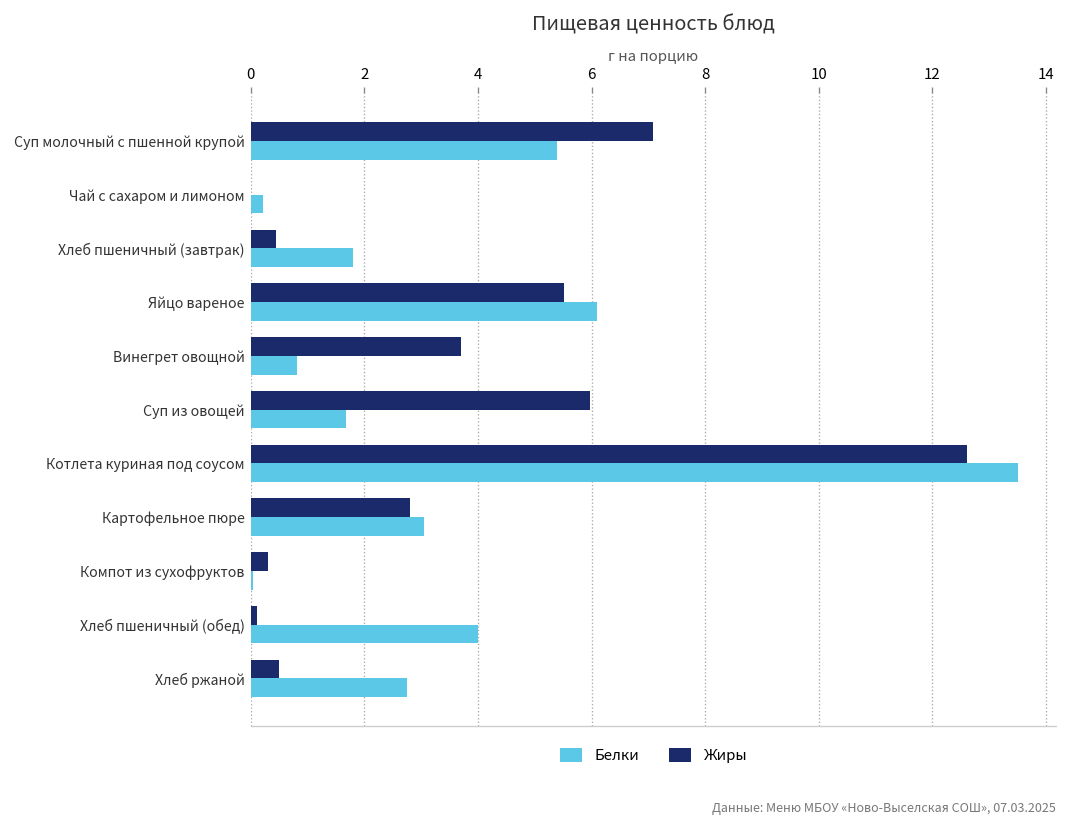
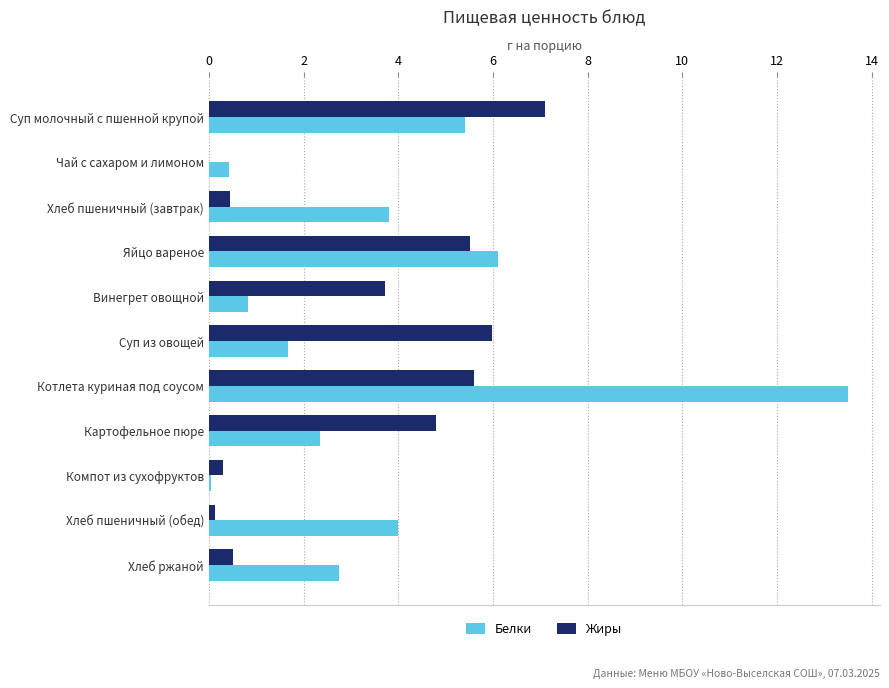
Белки, Чай с сахаром и лимоном: 0.2 -> 0.4
Белки, Хлеб пшеничный (завтрак): 1.8 -> 3.8
Жиры, Котлета куриная под соусом: 12.6 -> 5.6
Жиры, Картофельное пюре: 2.8 -> 4.8
Белки, Картофельное пюре: 3.1 -> 2.4
